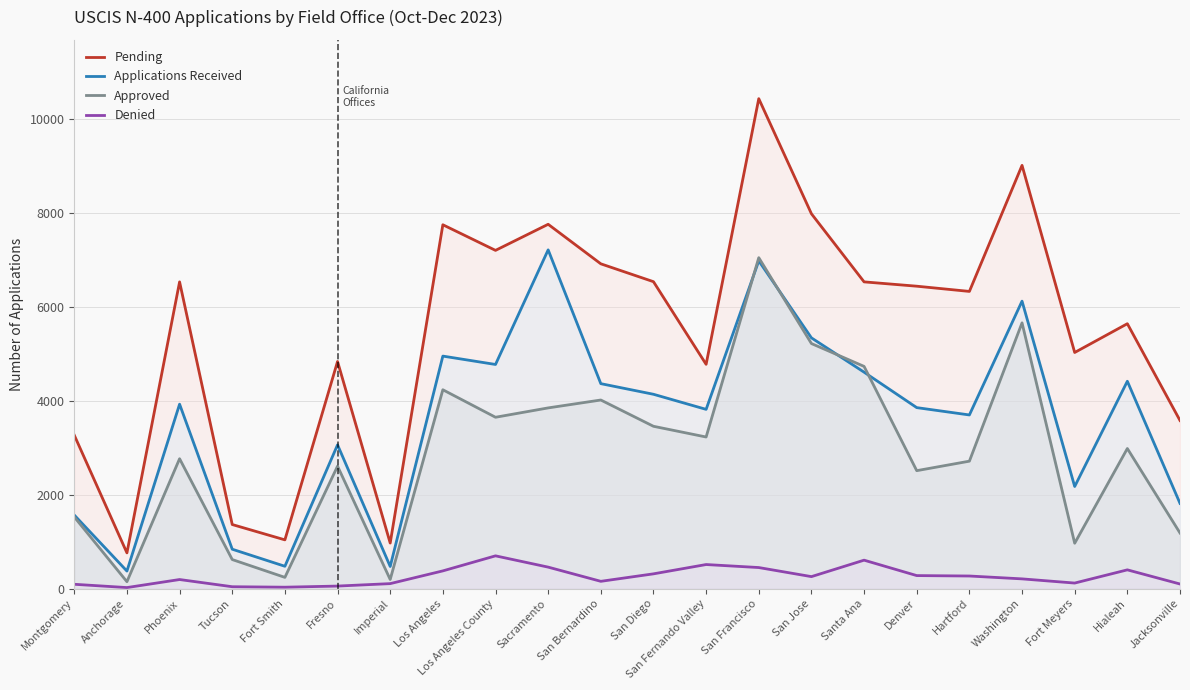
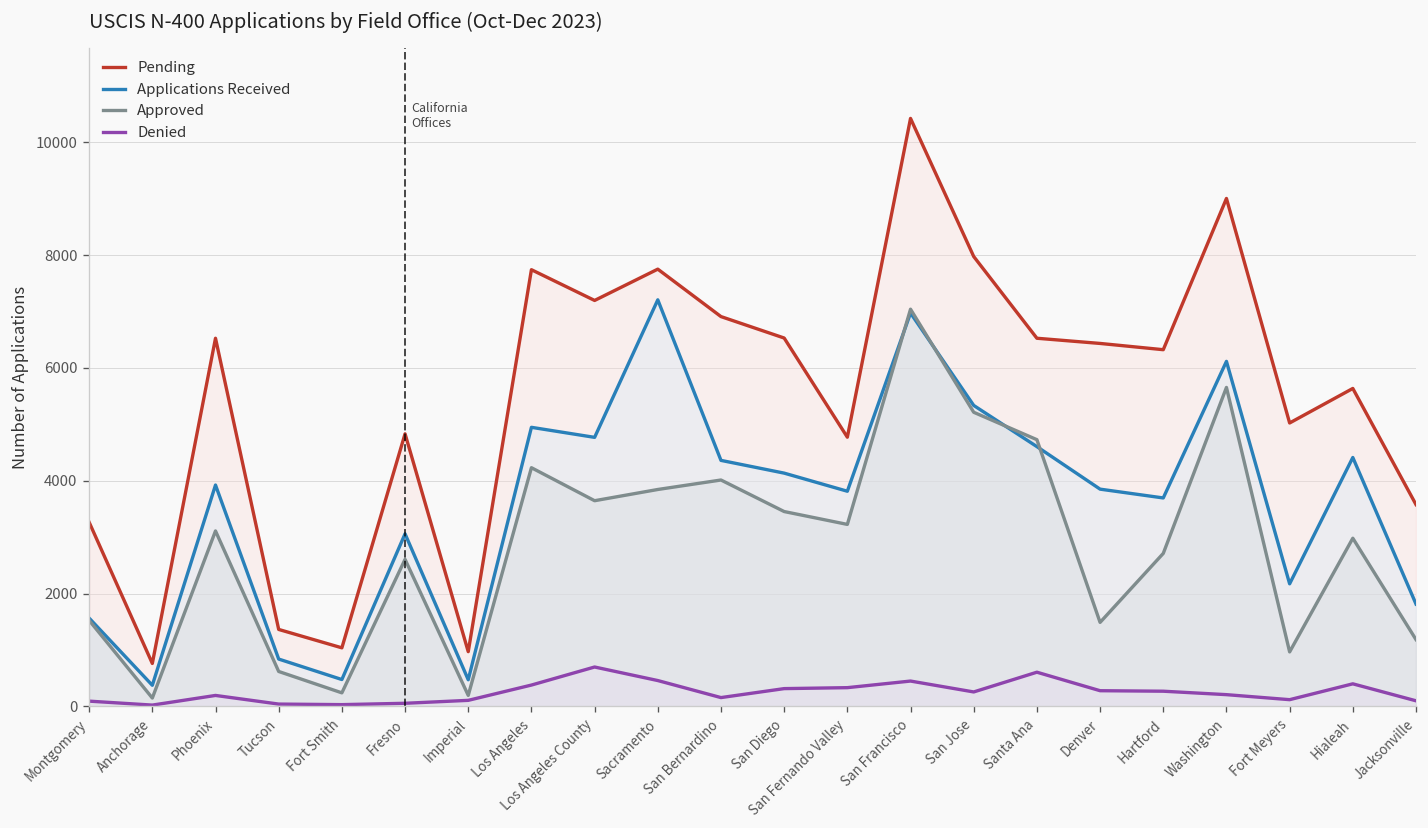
Approved, Phoenix: 2800 -> 3100
Denied, San Fernando Valley: 500 -> 300
Approved, Denver: 2500 -> 1500
